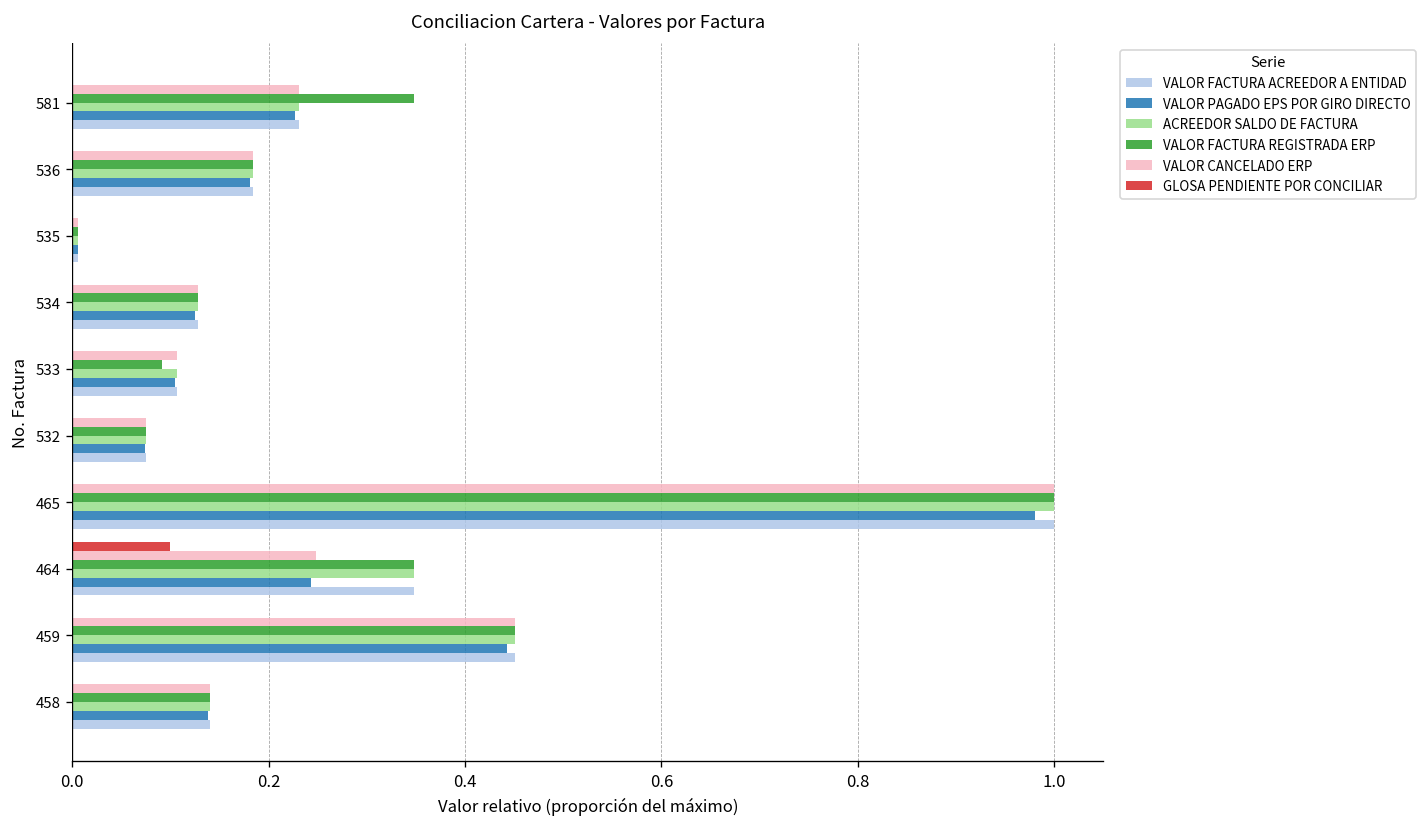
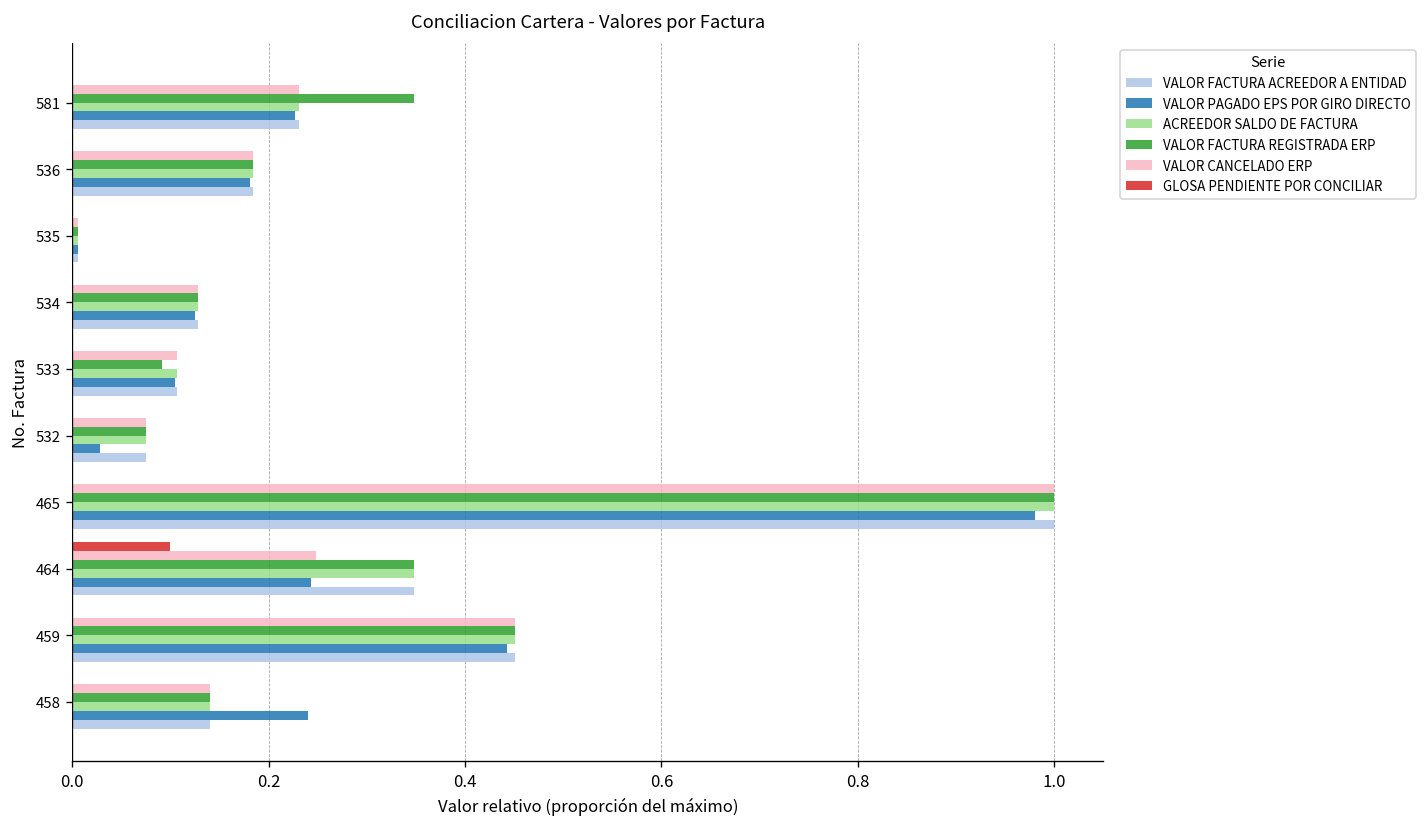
VALOR PAGADO EPS POR GIRO DIRECTO, 532: 0.07 -> 0.03
VALOR PAGADO EPS POR GIRO DIRECTO, 458: 0.14 -> 0.24
